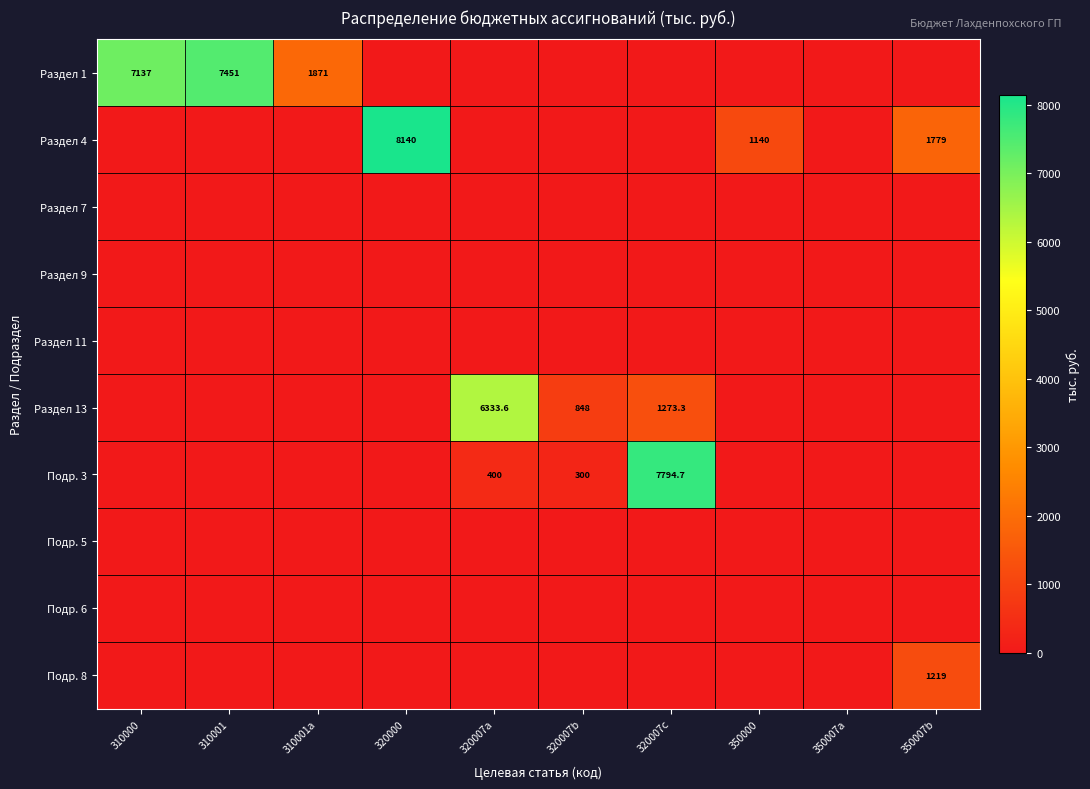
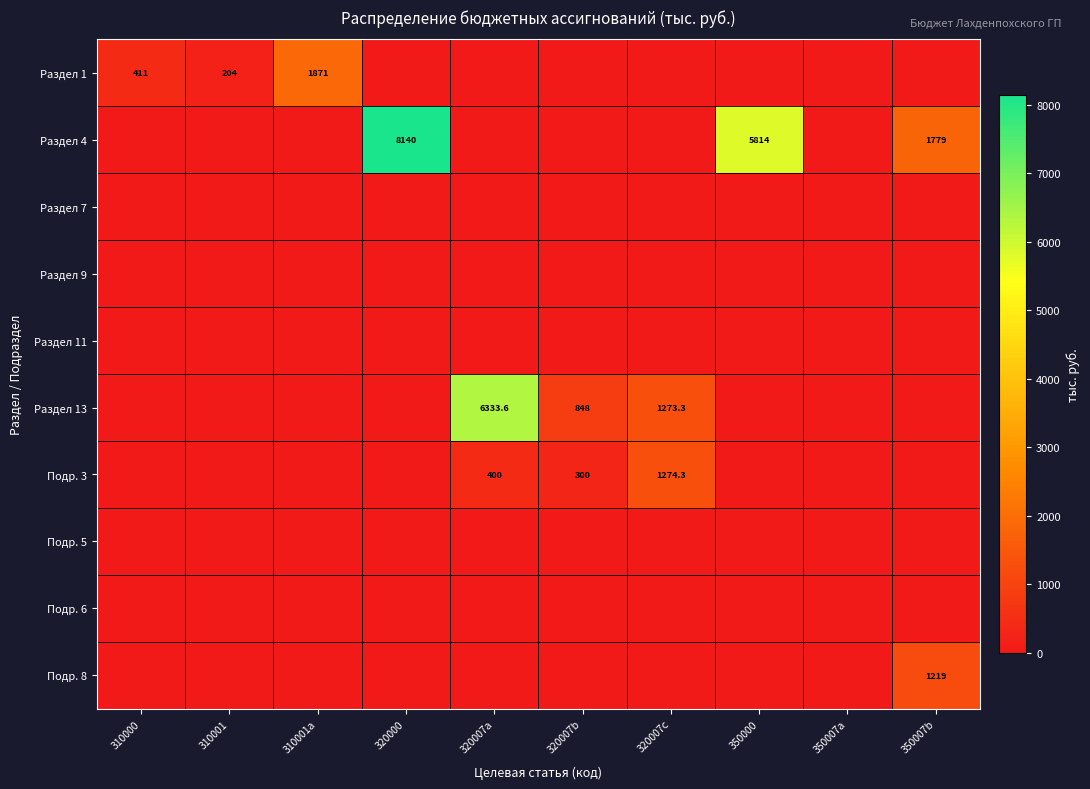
Раздел 1, 310000: 7137 -> 411
Раздел 1, 310001: 7451 -> 204
Раздел 4, 350000: 1140 -> 5814
Подр. 3, 320007c: 7794.7 -> 1274.3
